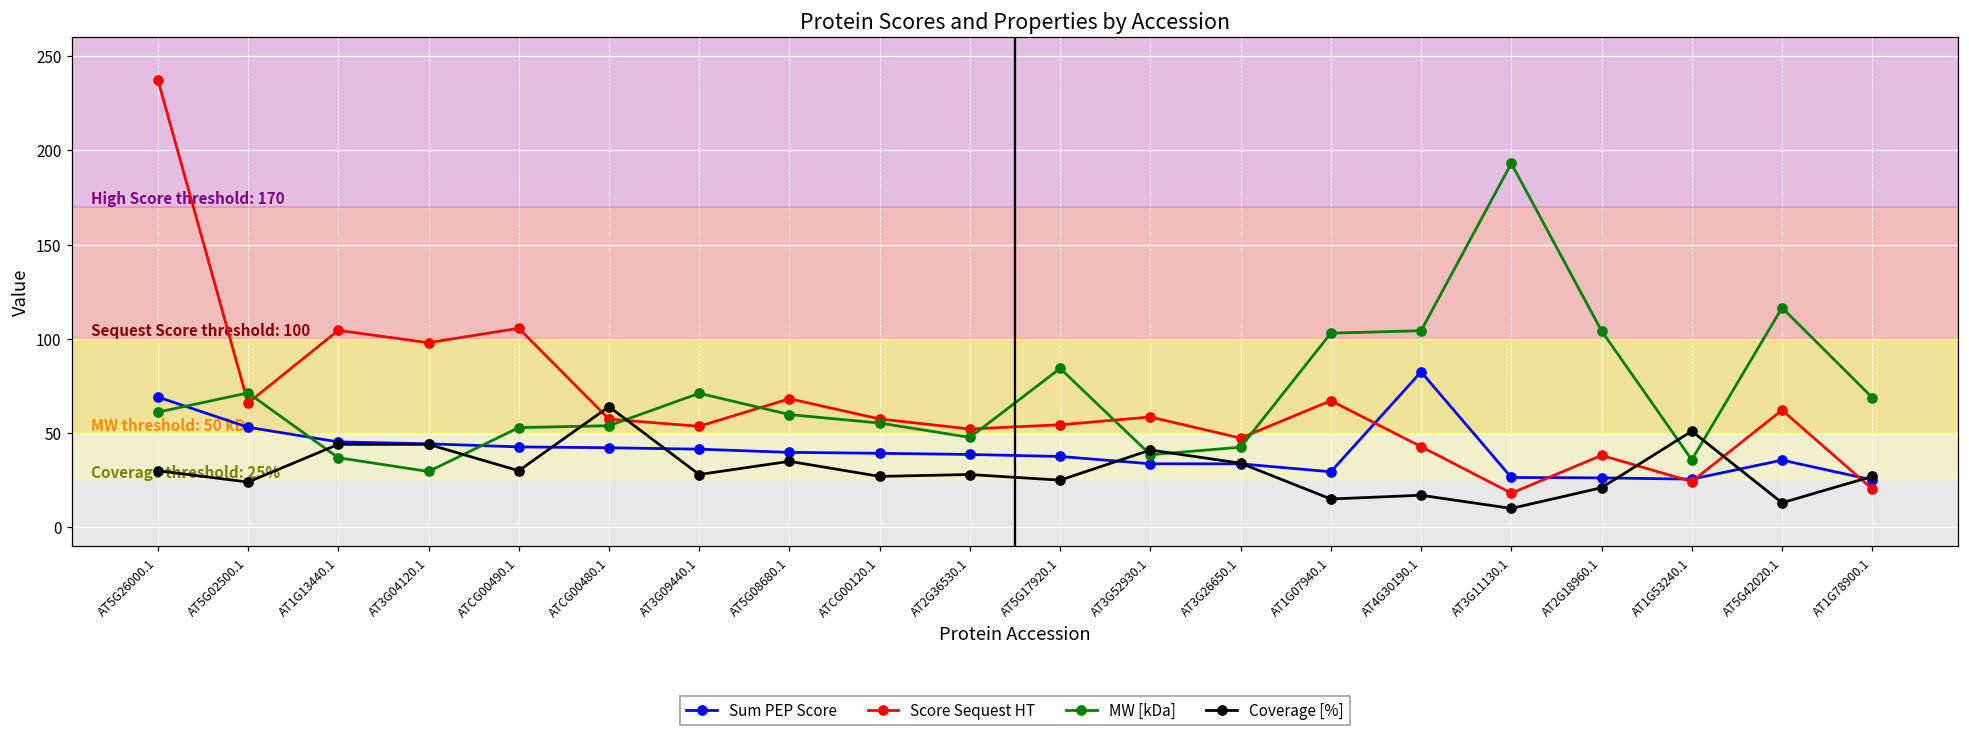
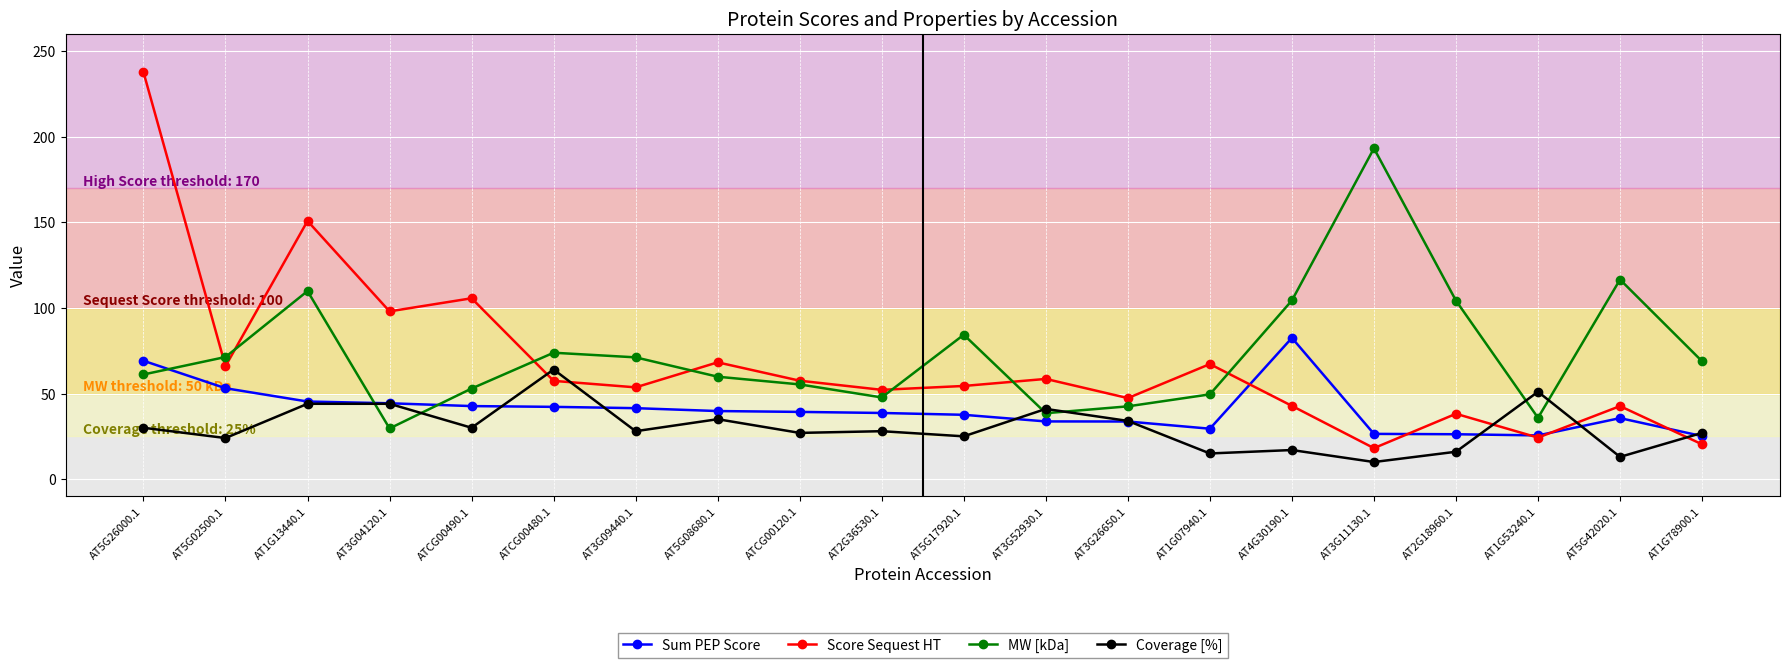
Score Sequest HT, AT1G13440.1: 104 -> 151
MW [kDa], AT1G13440.1: 37 -> 110
MW [kDa], ATCG00480.1: 54 -> 74
MW [kDa], AT1G07940.1: 103 -> 50
Coverage [%], AT2G18960.1: 21 -> 16
Score Sequest HT, AT5G42020.1: 62 -> 43
